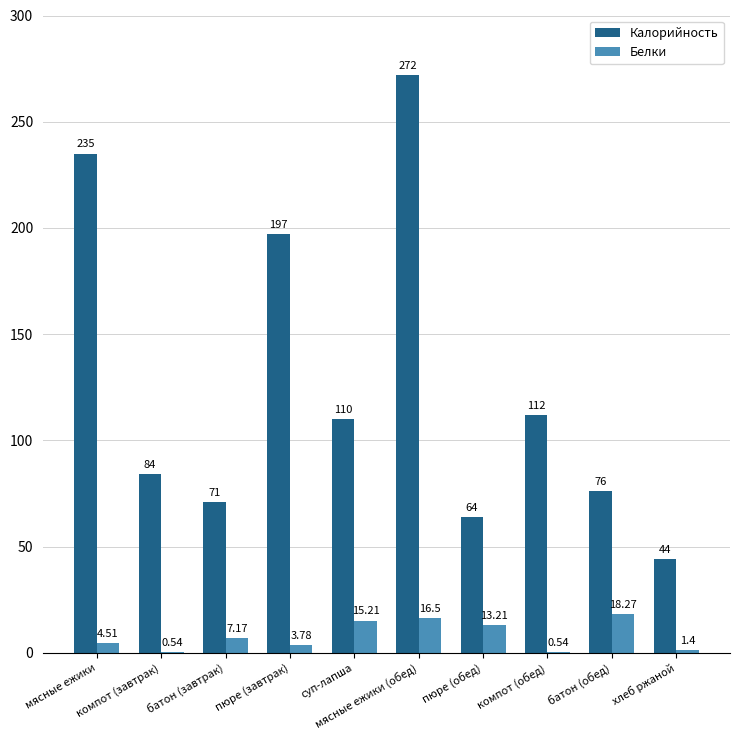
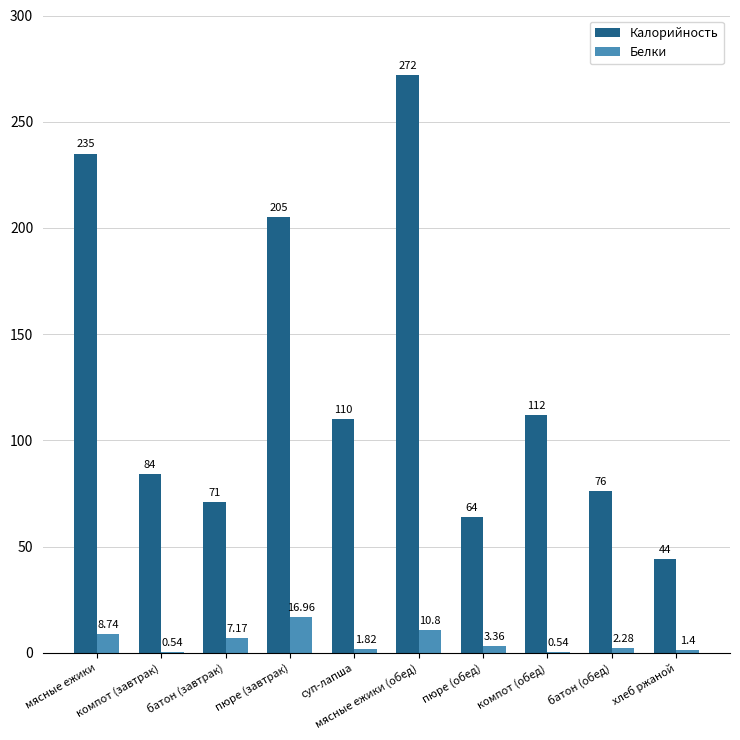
Белки, мясные ежики: 4.51 -> 8.74
Калорийность, пюре (завтрак): 197 -> 205
Белки, пюре (завтрак): 3.78 -> 16.96
Белки, суп-лапша: 15.21 -> 1.82
Белки, мясные ежики (обед): 16.5 -> 10.8
Белки, пюре (обед): 13.21 -> 3.36
Белки, батон (обед): 18.27 -> 2.28
